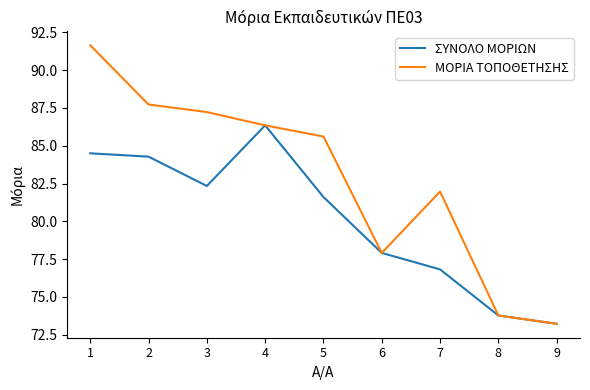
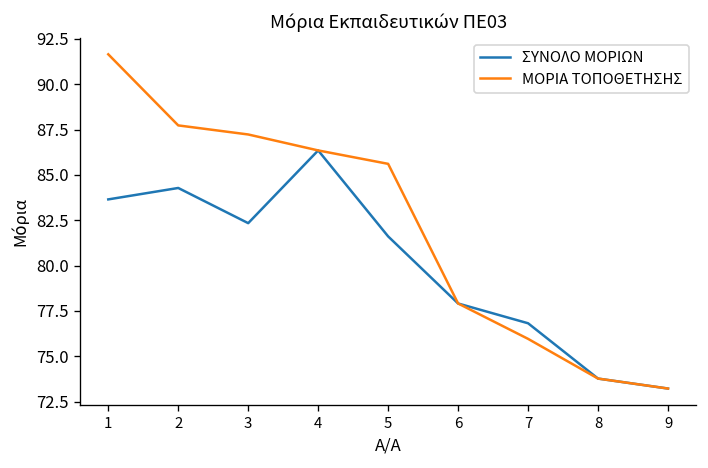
ΣΥΝΟΛΟ ΜΟΡΙΩΝ, 1: 84.5 -> 83.7
ΜΟΡΙΑ ΤΟΠΟΘΕΤΗΣΗΣ, 7: 82.0 -> 76.0
